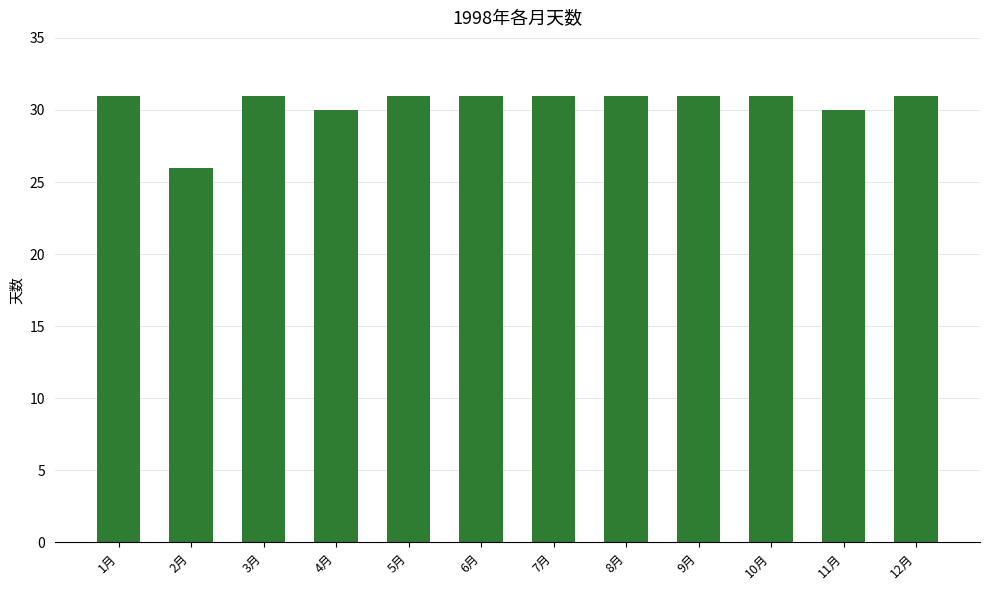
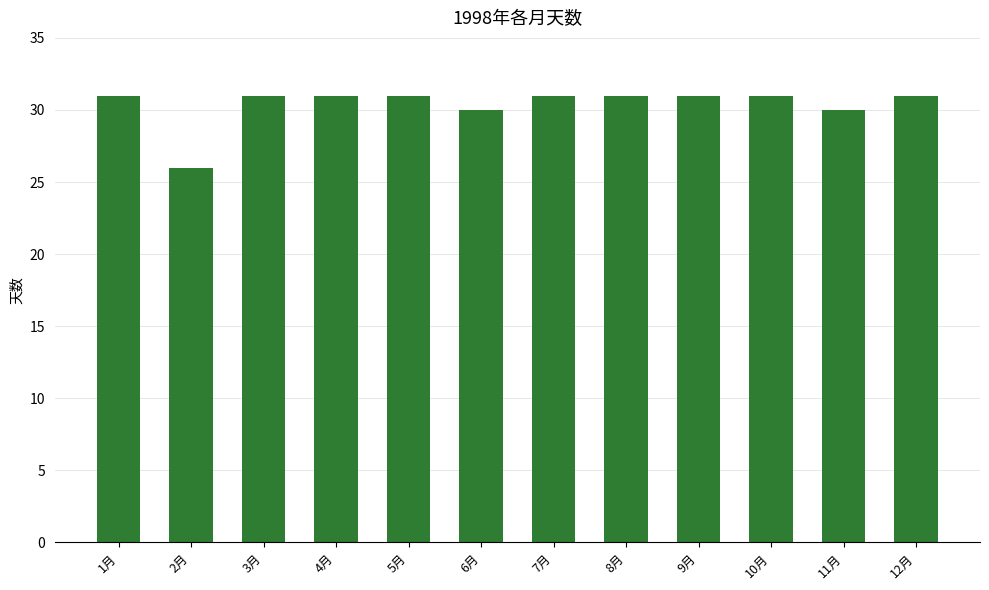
4月: 30 -> 31
6月: 31 -> 30
